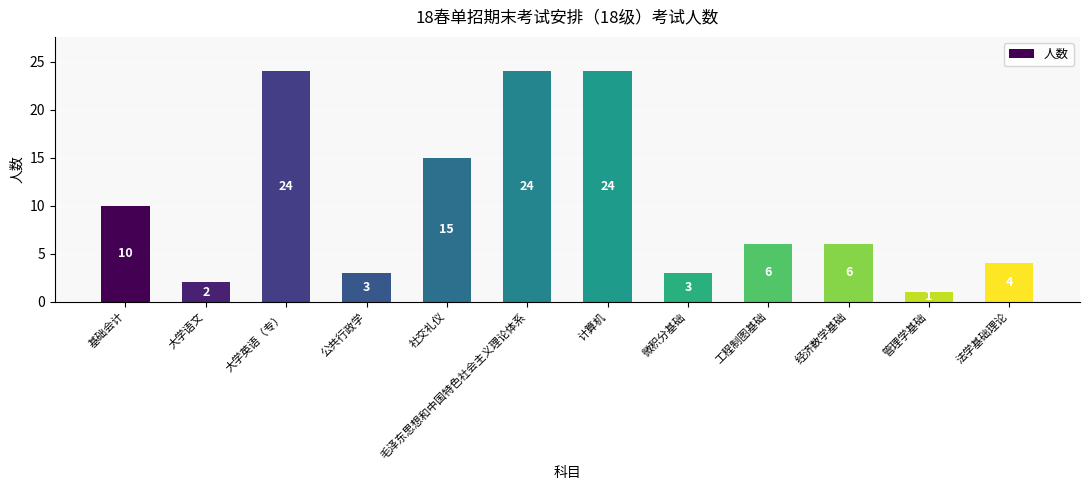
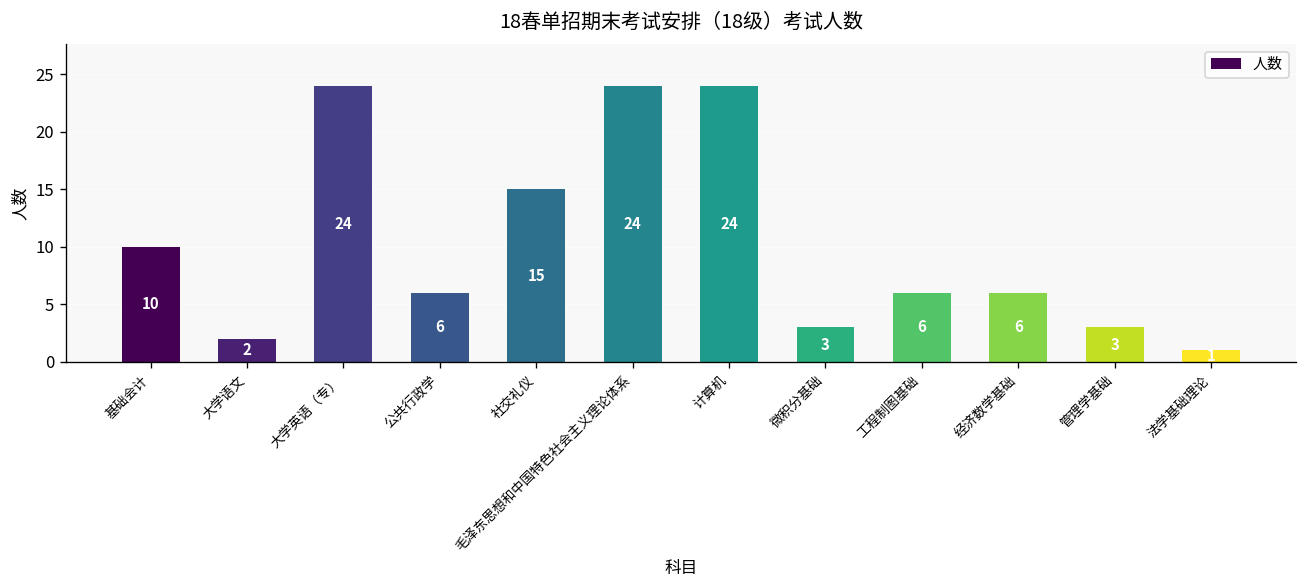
公共行政学: 3 -> 6
管理学基础: 1 -> 3
法学基础理论: 4 -> 1
